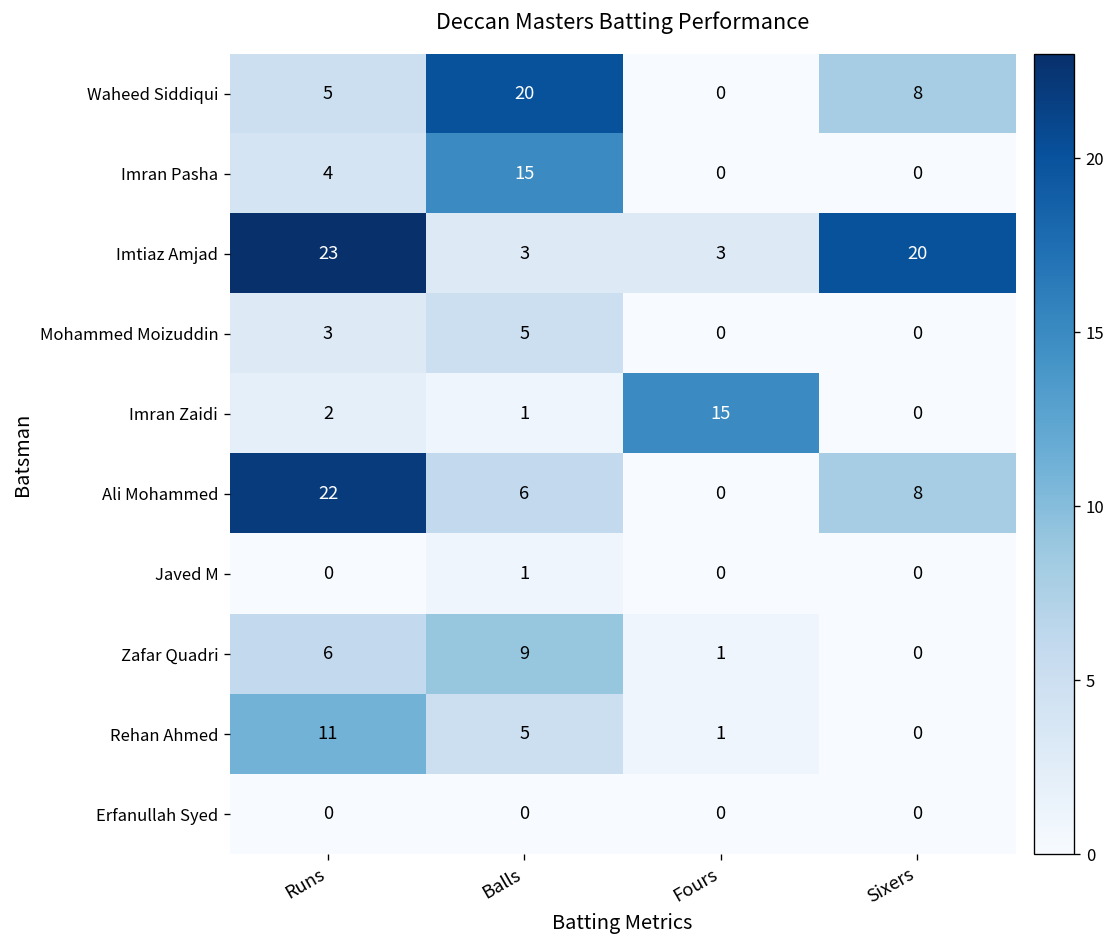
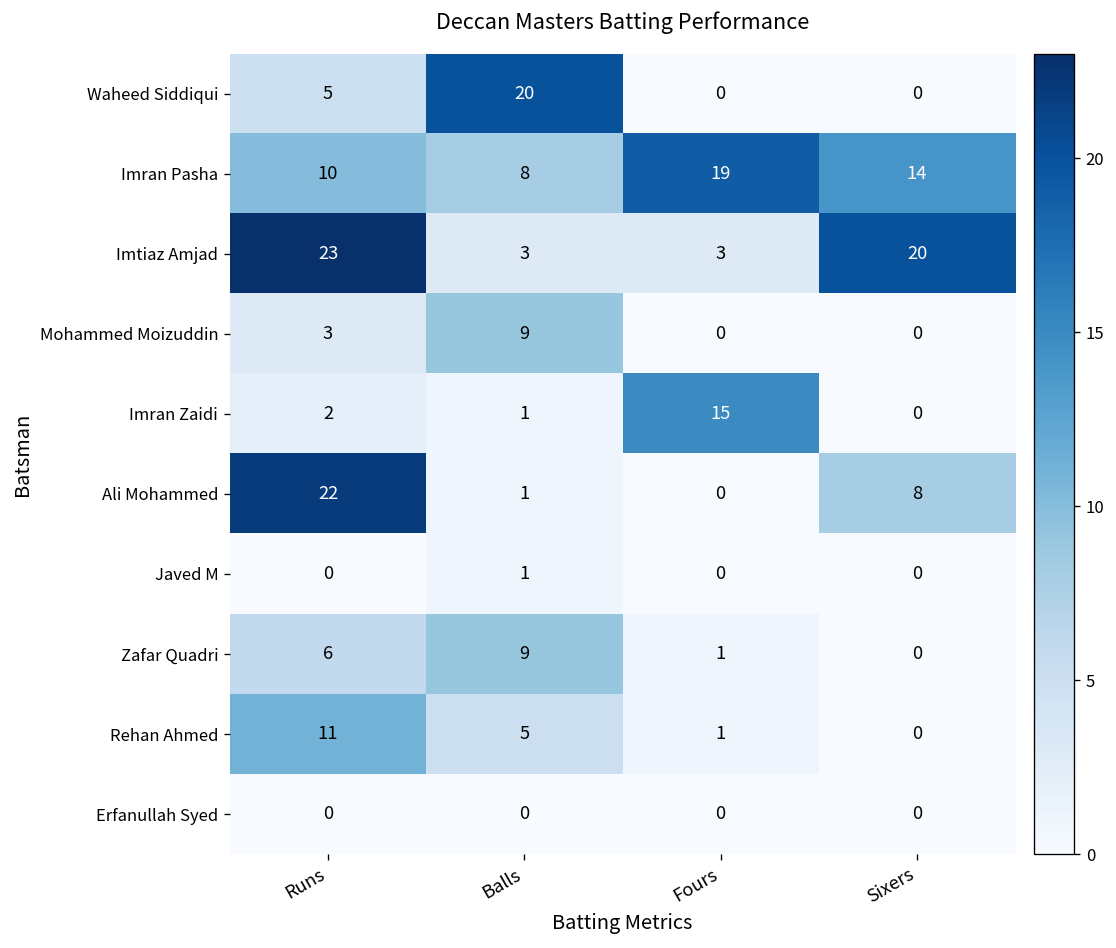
Waheed Siddiqui, Sixers: 8 -> 0
Imran Pasha, Runs: 4 -> 10
Imran Pasha, Balls: 15 -> 8
Imran Pasha, Fours: 0 -> 19
Imran Pasha, Sixers: 0 -> 14
Mohammed Moizuddin, Balls: 5 -> 9
Ali Mohammed, Balls: 6 -> 1
